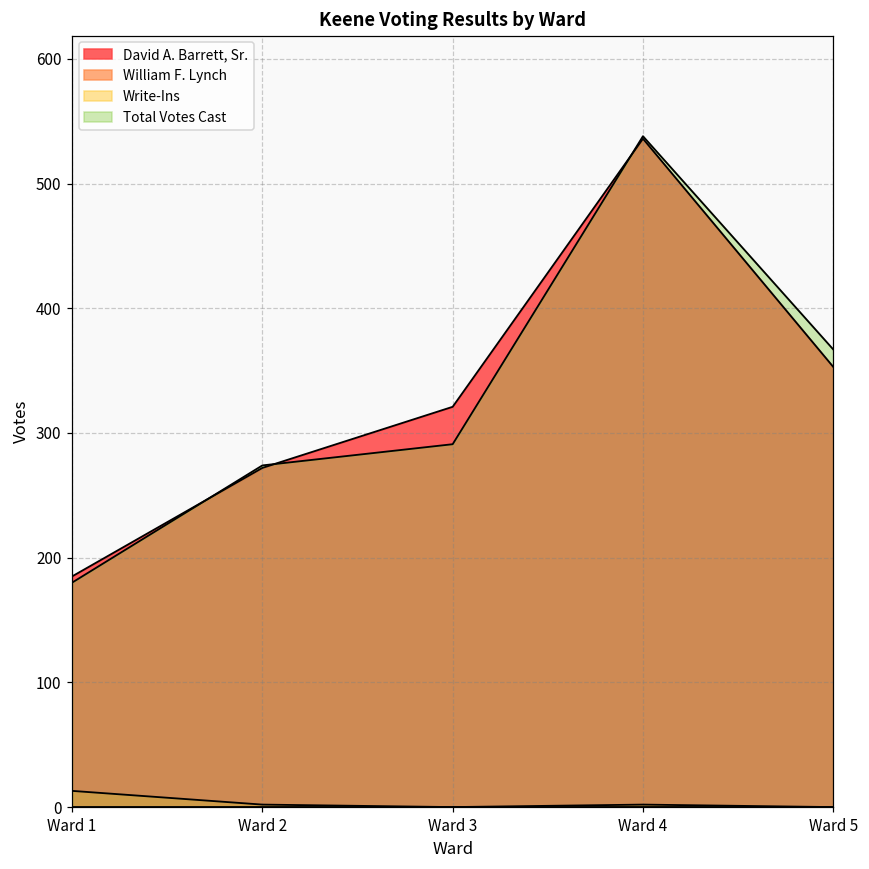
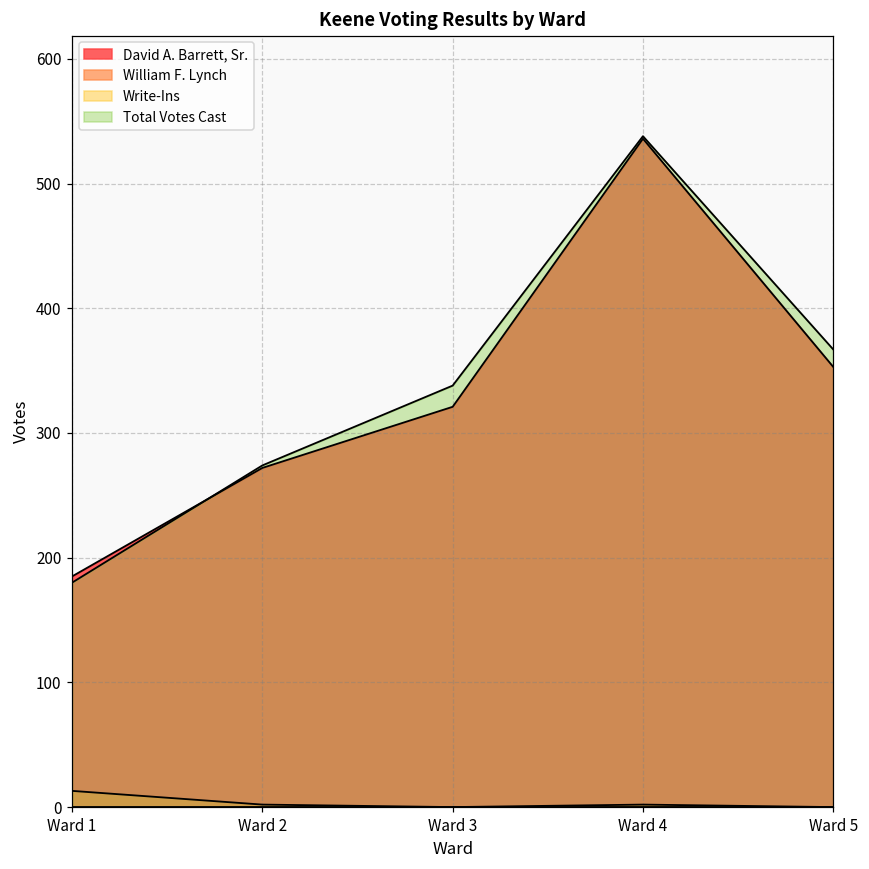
Total Votes Cast, Ward 3: 291 -> 338
